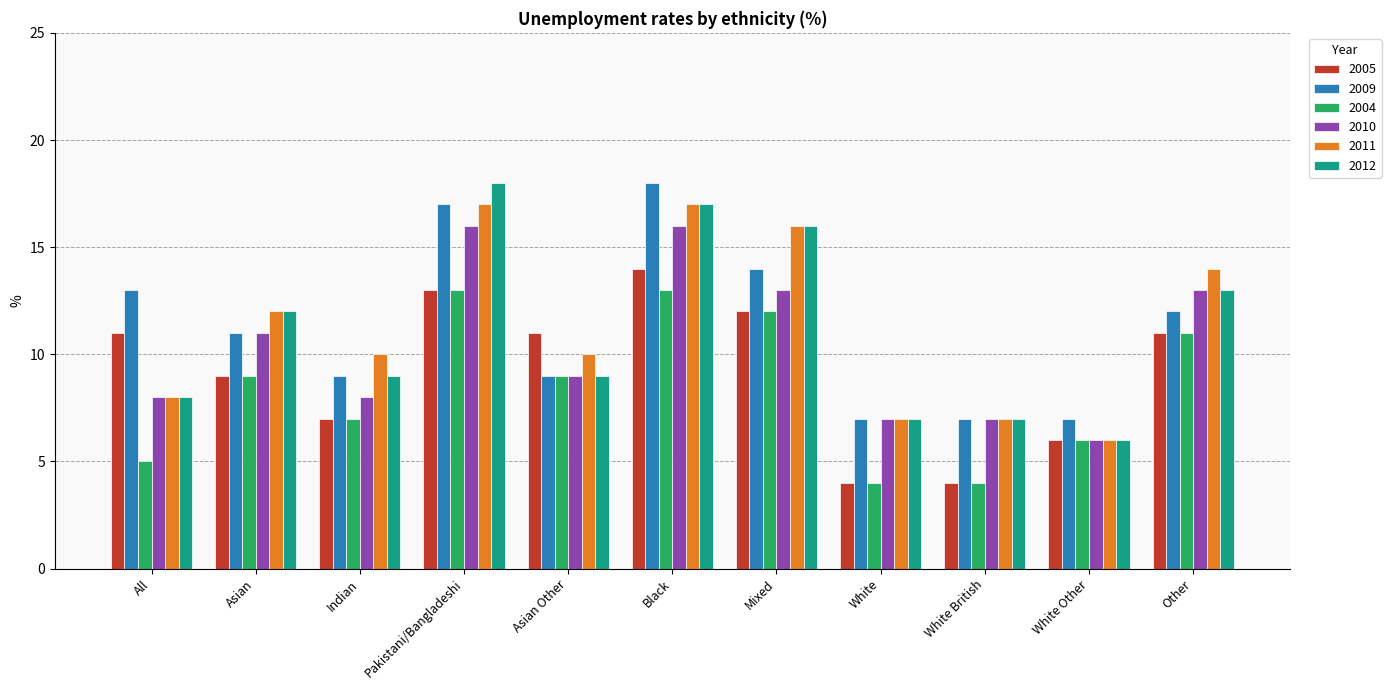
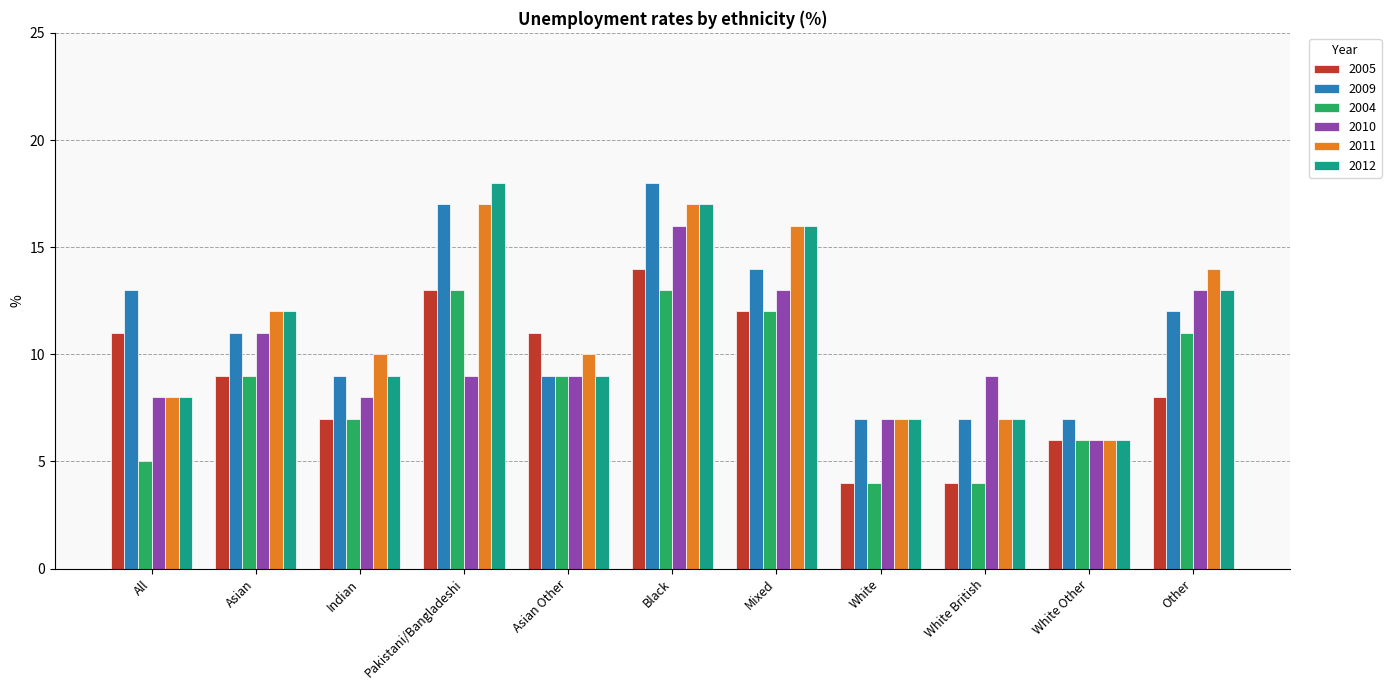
2010, Pakistani/Bangladeshi: 16 -> 9
2010, White British: 7 -> 9
2005, Other: 11 -> 8
